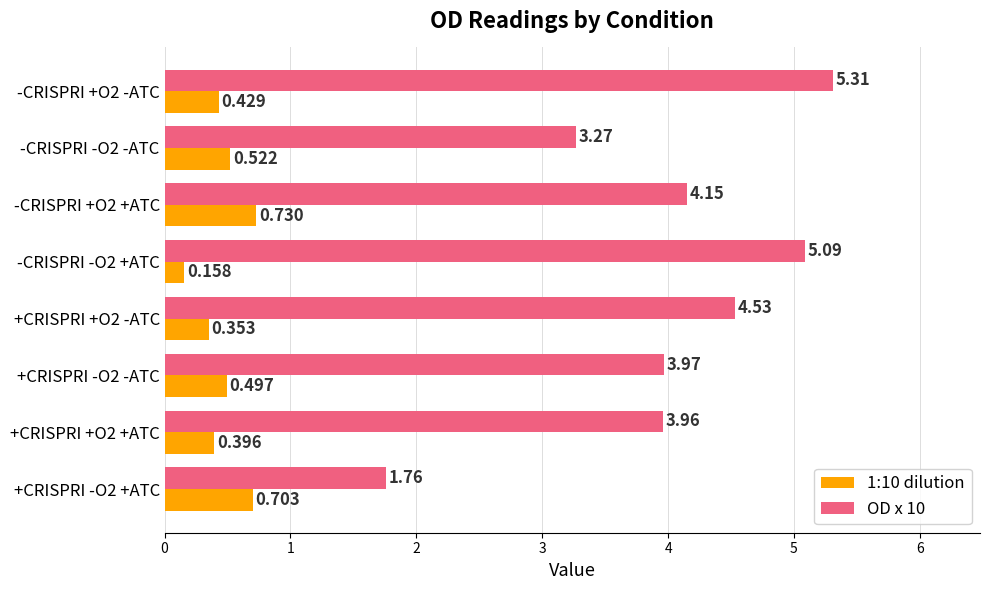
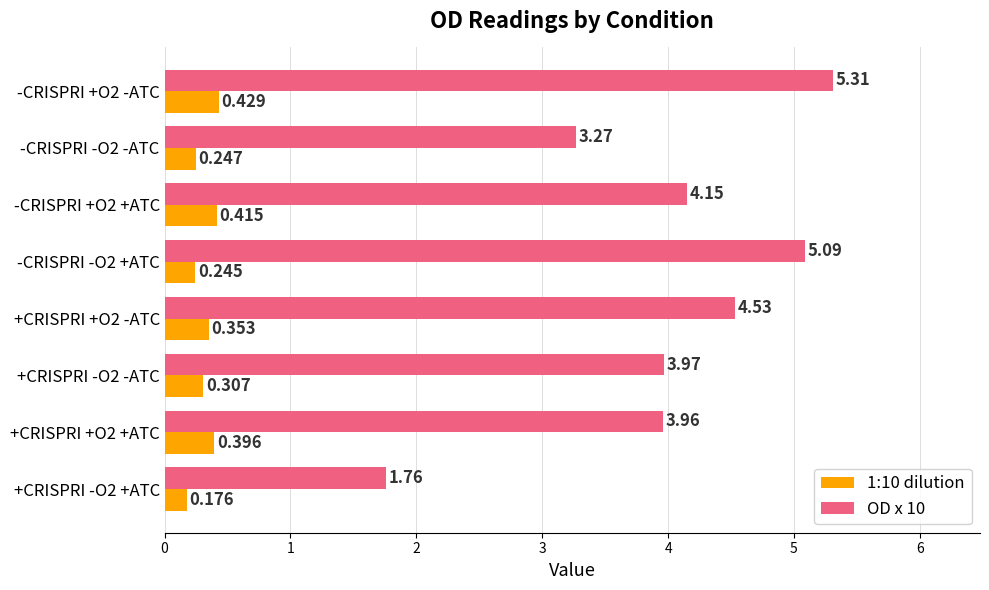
1:10 dilution, -CRISPRI -O2 -ATC: 0.522 -> 0.247
1:10 dilution, -CRISPRI +O2 +ATC: 0.730 -> 0.415
1:10 dilution, -CRISPRI -O2 +ATC: 0.158 -> 0.245
1:10 dilution, +CRISPRI -O2 -ATC: 0.497 -> 0.307
1:10 dilution, +CRISPRI -O2 +ATC: 0.703 -> 0.176
